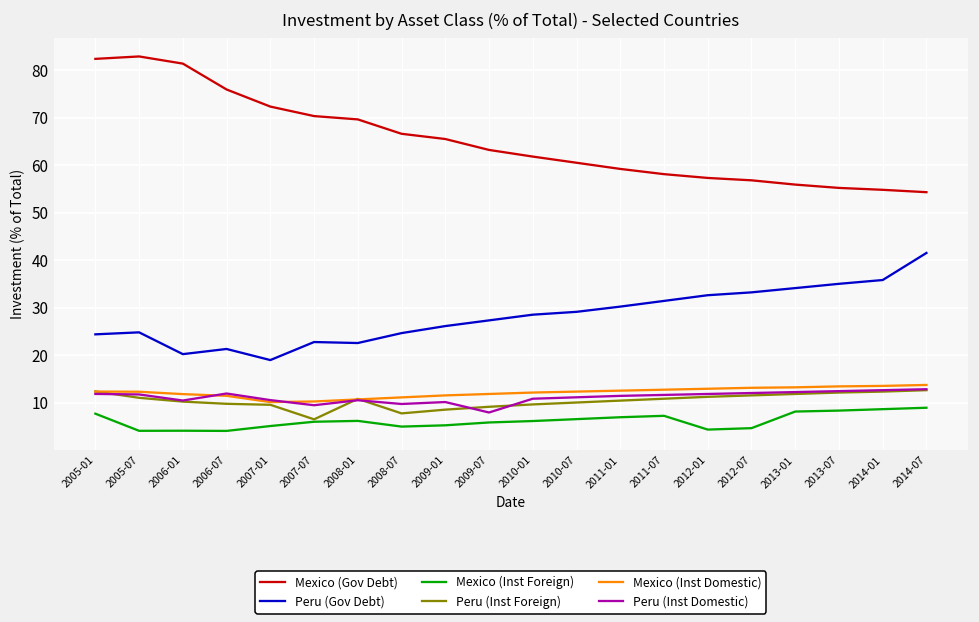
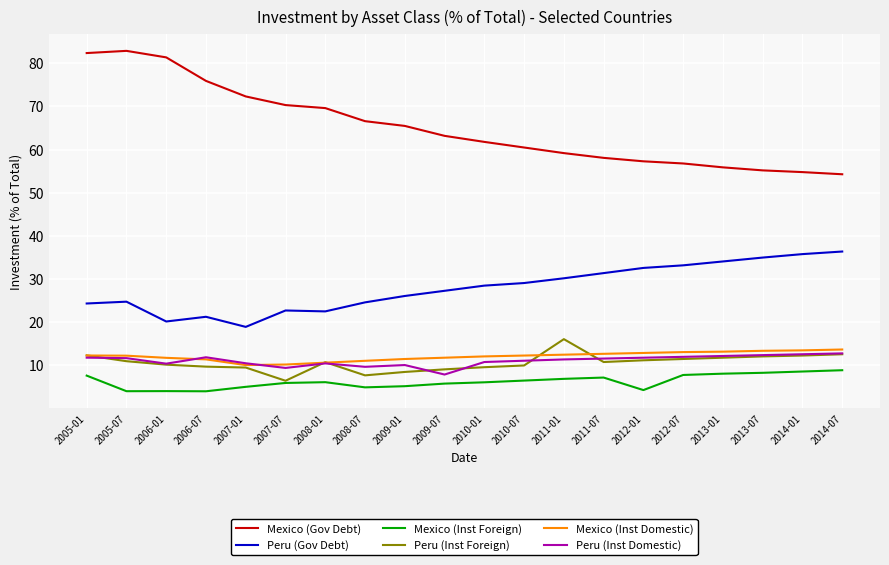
Peru (Inst Foreign), 2011-01: 10 -> 16
Mexico (Inst Foreign), 2012-07: 5 -> 8
Peru (Gov Debt), 2014-07: 42 -> 36
